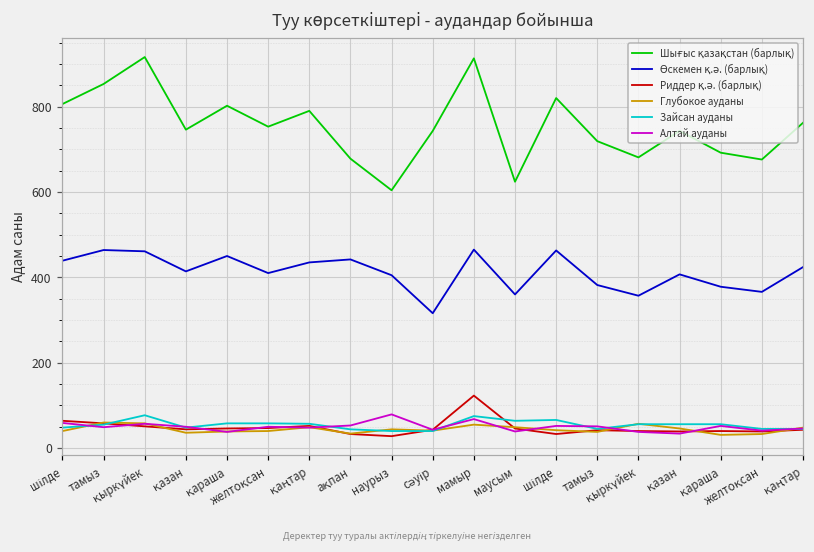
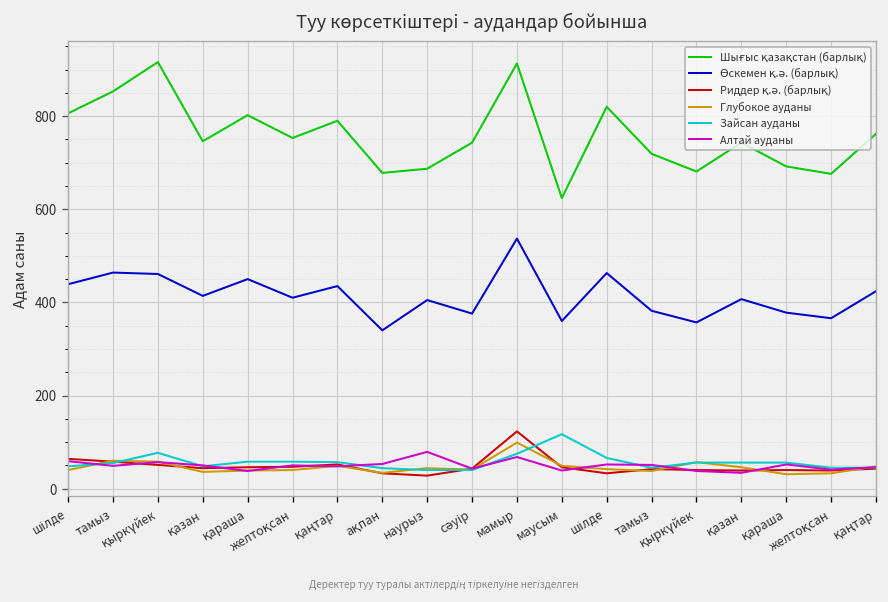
Өскемен қ.ә. (барлық), ақпан: 440 -> 340
Шығыс қазақстан (барлық), наурыз: 600 -> 690
Өскемен қ.ә. (барлық), сәуір: 320 -> 380
Өскемен қ.ә. (барлық), мамыр: 470 -> 540
Глубокое ауданы, мамыр: 60 -> 100
Зайсан ауданы, маусым: 60 -> 120
